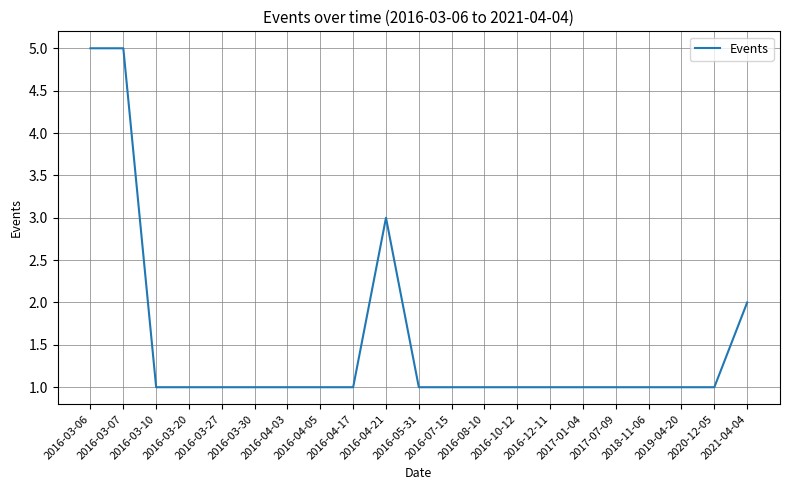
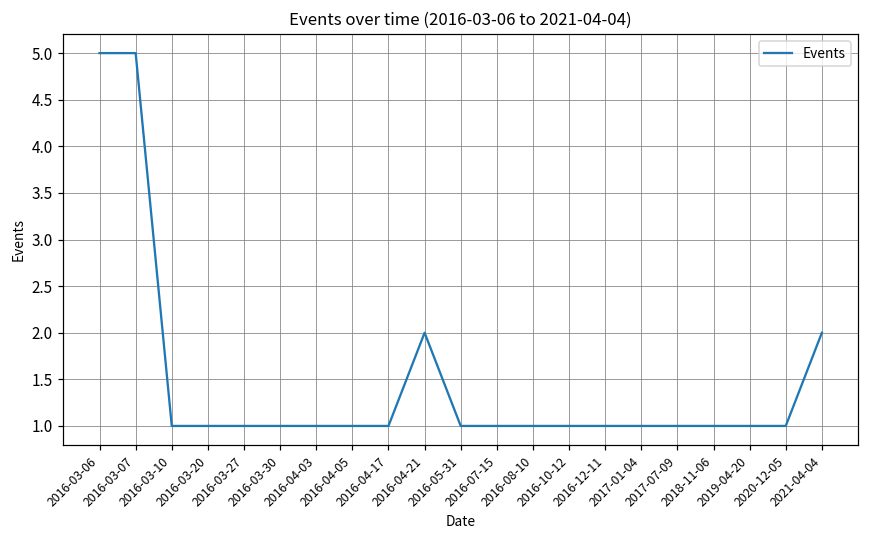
2016-04-21: 3 -> 2
